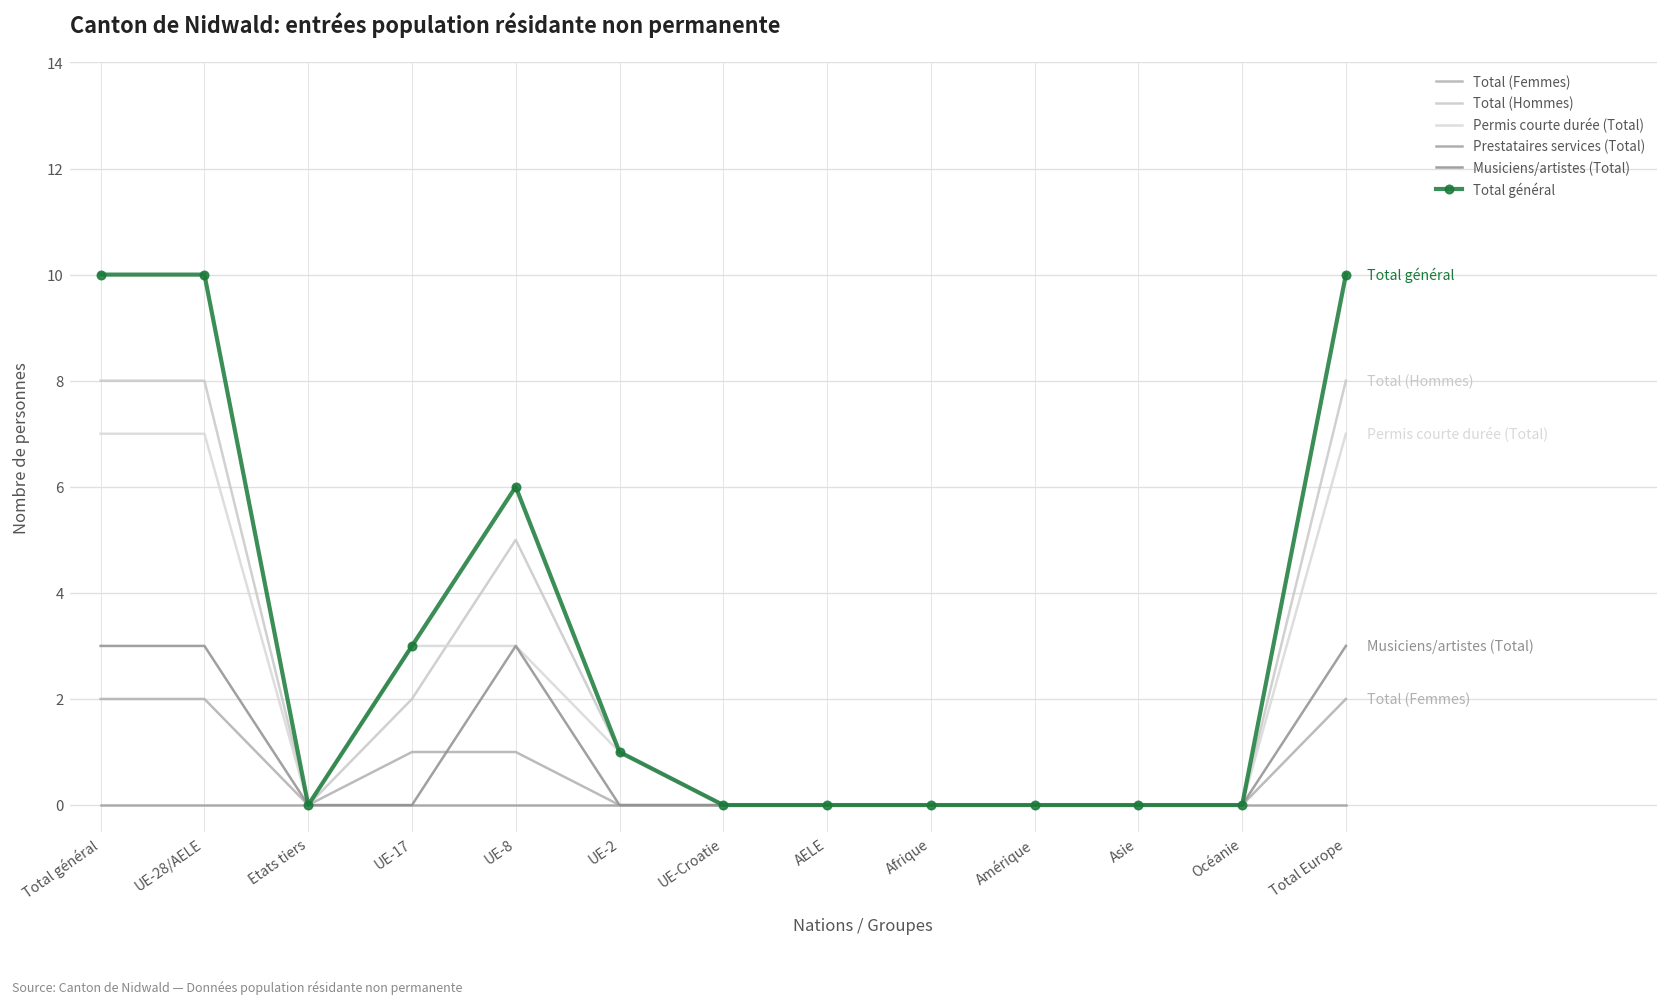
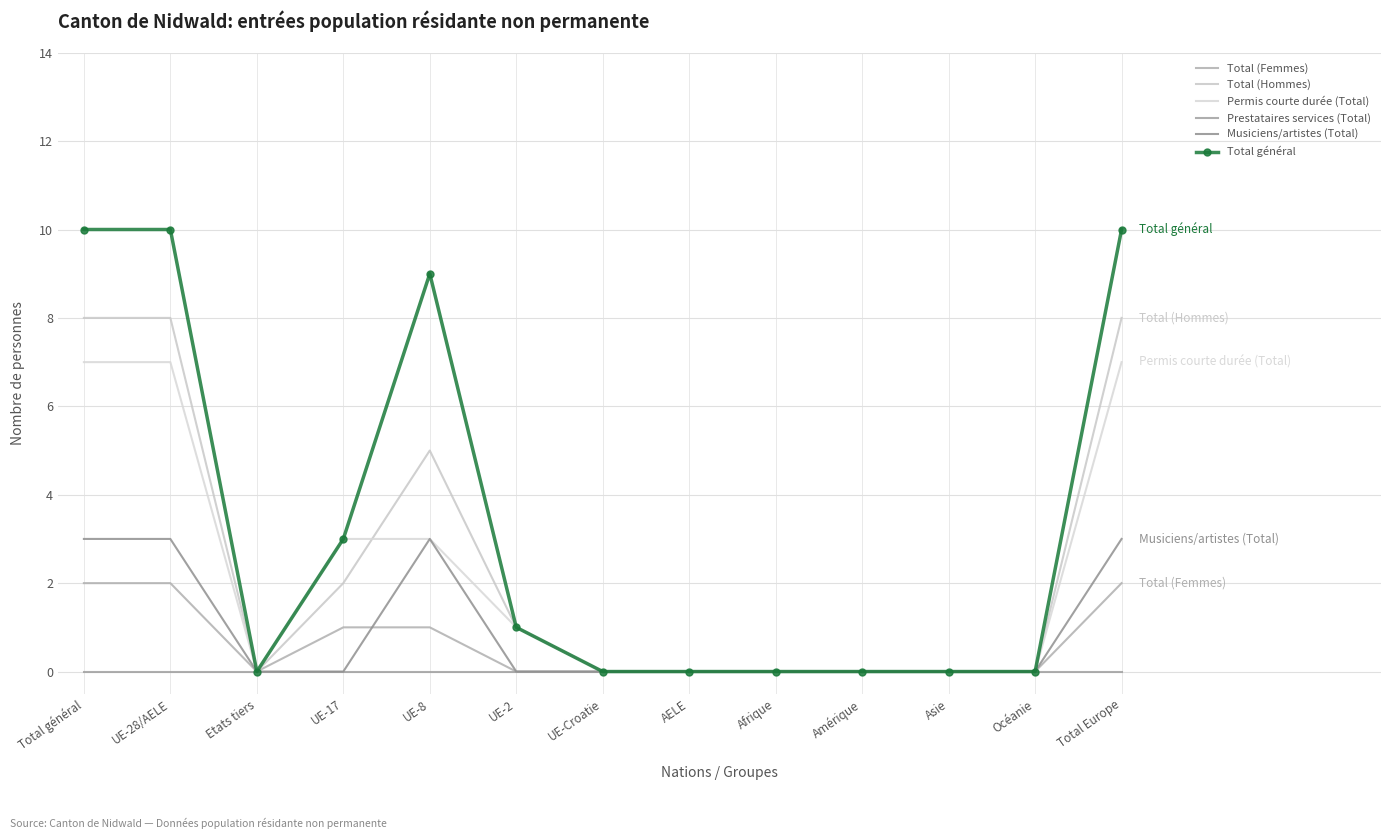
Total général, UE-8: 6 -> 9
